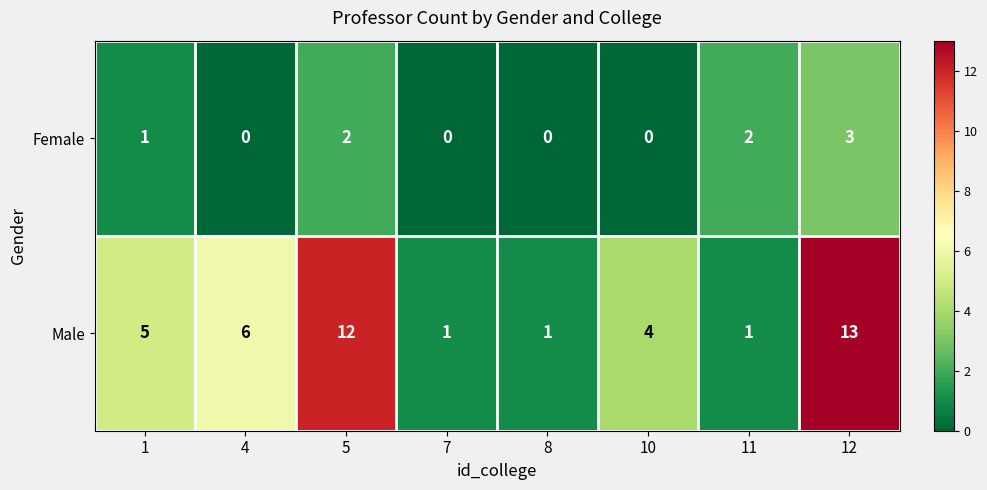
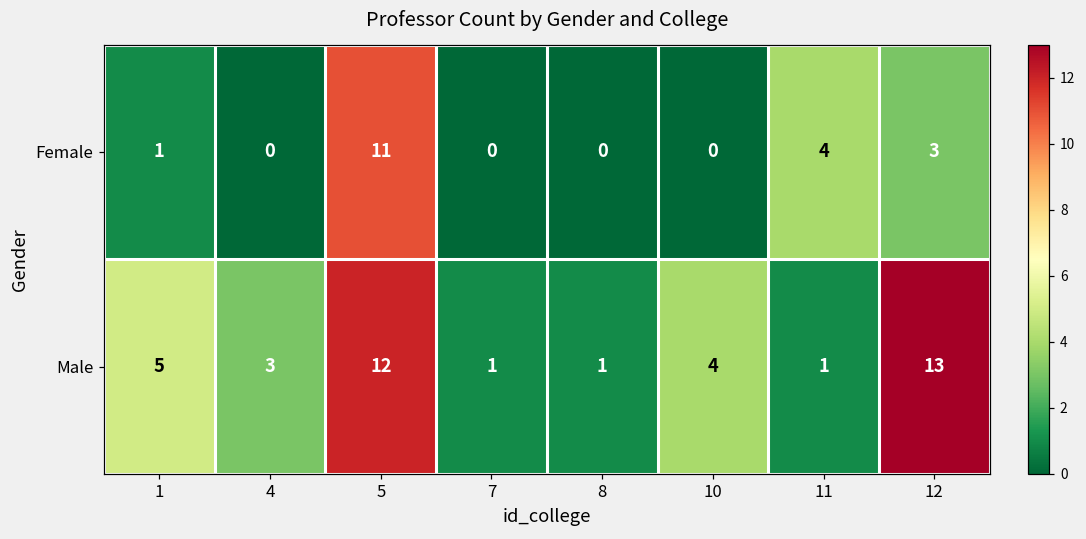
Female, 5: 2 -> 11
Female, 11: 2 -> 4
Male, 4: 6 -> 3
